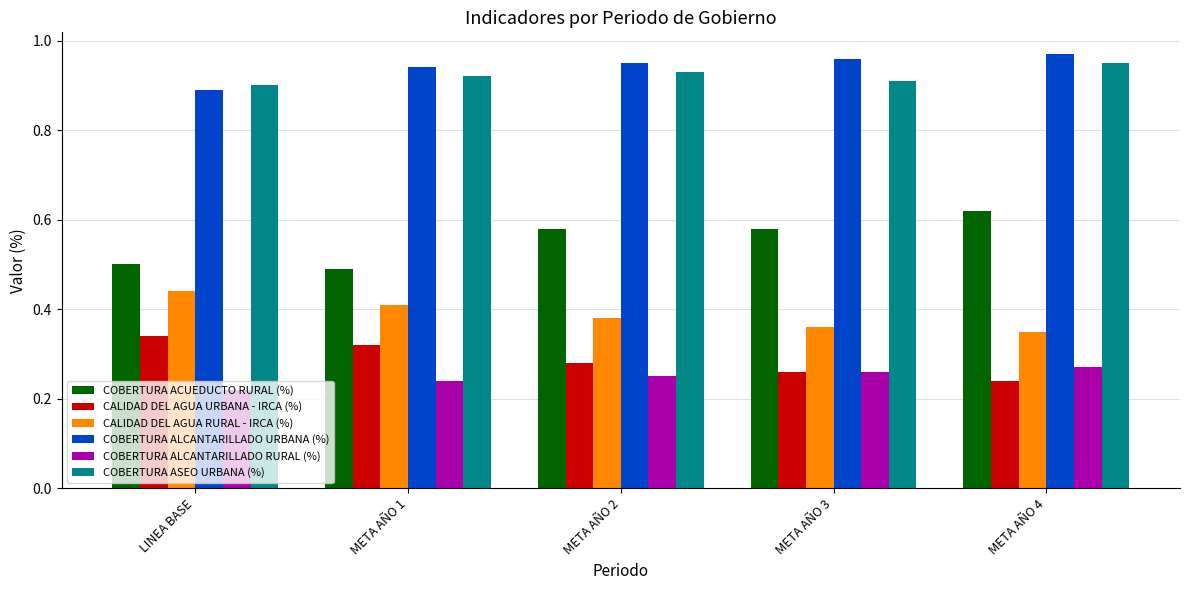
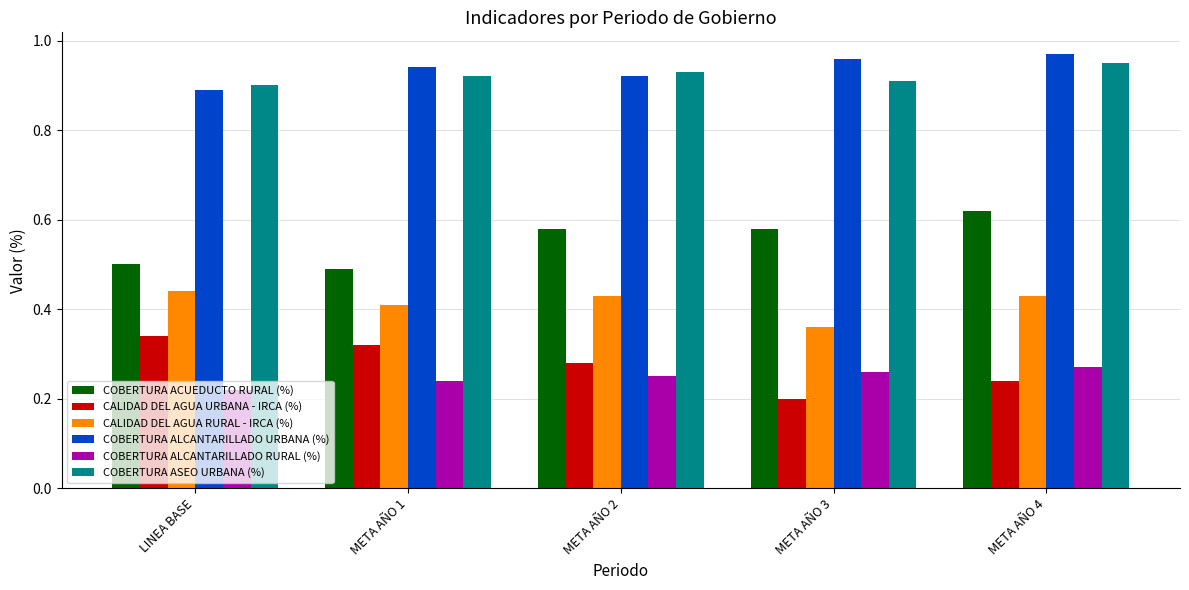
CALIDAD DEL AGUA RURAL - IRCA (%), META AÑO 2: 0.38 -> 0.43
COBERTURA ALCANTARILLADO URBANA (%), META AÑO 2: 0.95 -> 0.92
CALIDAD DEL AGUA URBANA - IRCA (%), META AÑO 3: 0.26 -> 0.20
CALIDAD DEL AGUA RURAL - IRCA (%), META AÑO 4: 0.35 -> 0.43
